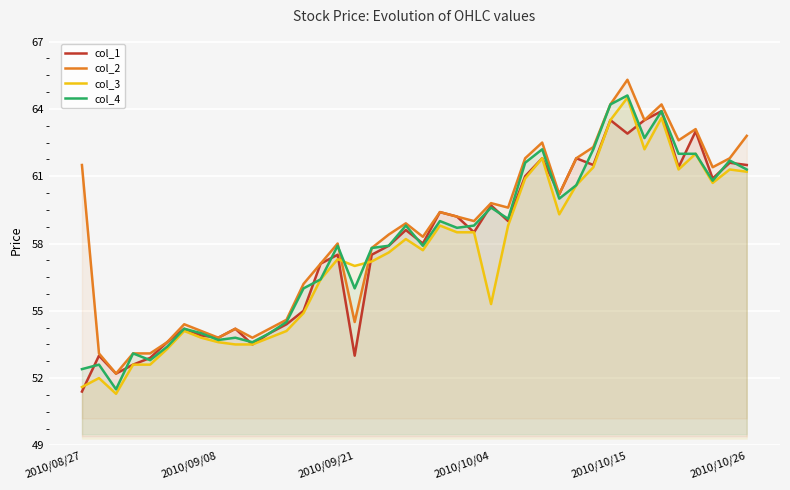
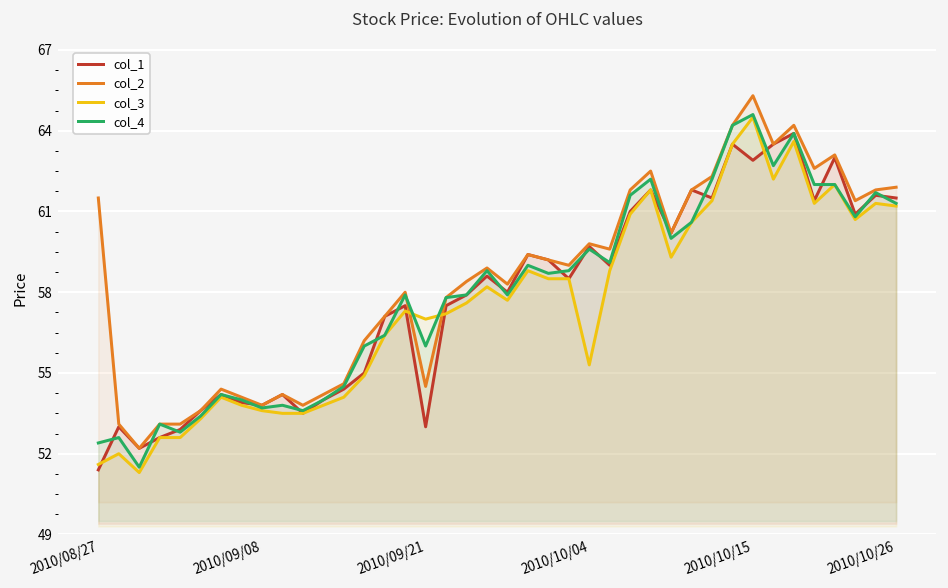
col_2, 2010/10/26: 62.8 -> 61.9
